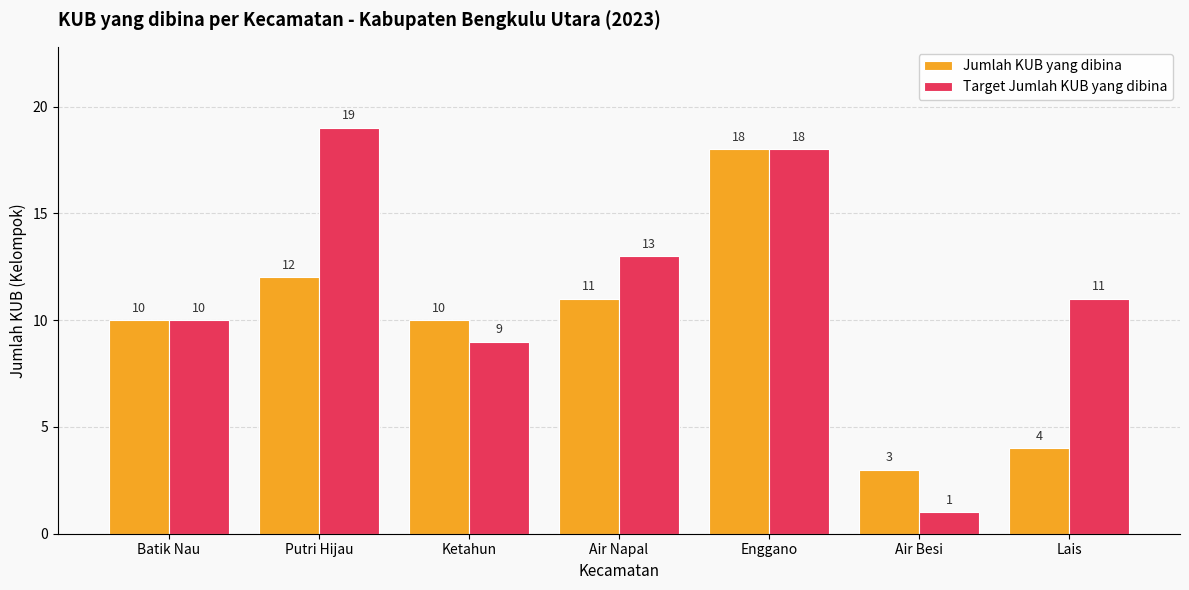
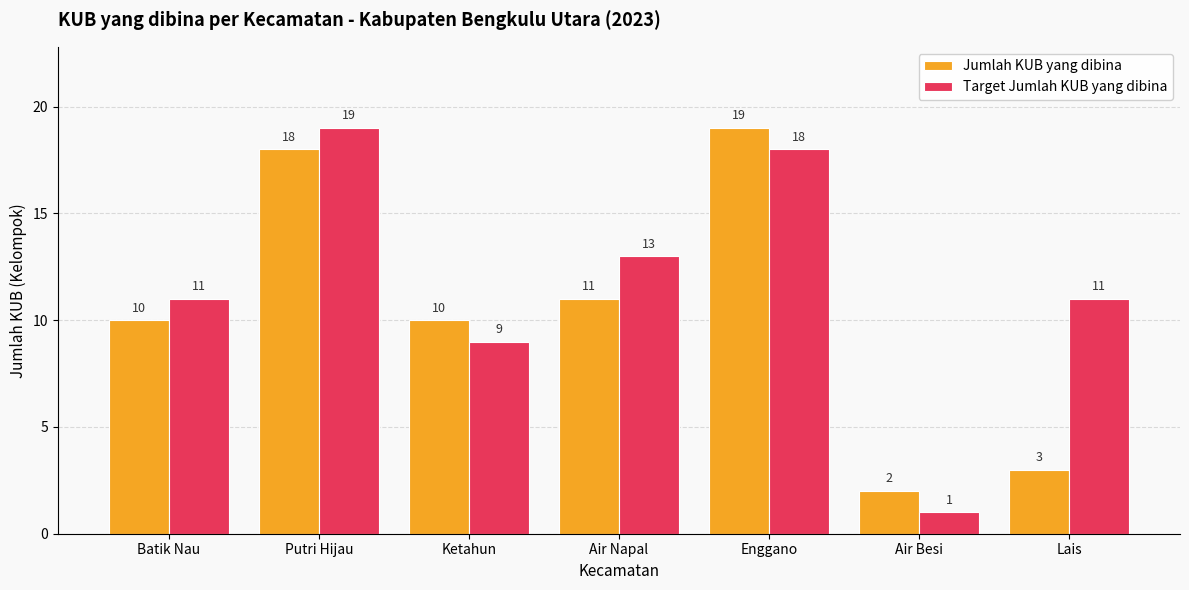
Target Jumlah KUB yang dibina, Batik Nau: 10 -> 11
Jumlah KUB yang dibina, Putri Hijau: 12 -> 18
Jumlah KUB yang dibina, Enggano: 18 -> 19
Jumlah KUB yang dibina, Air Besi: 3 -> 2
Jumlah KUB yang dibina, Lais: 4 -> 3
